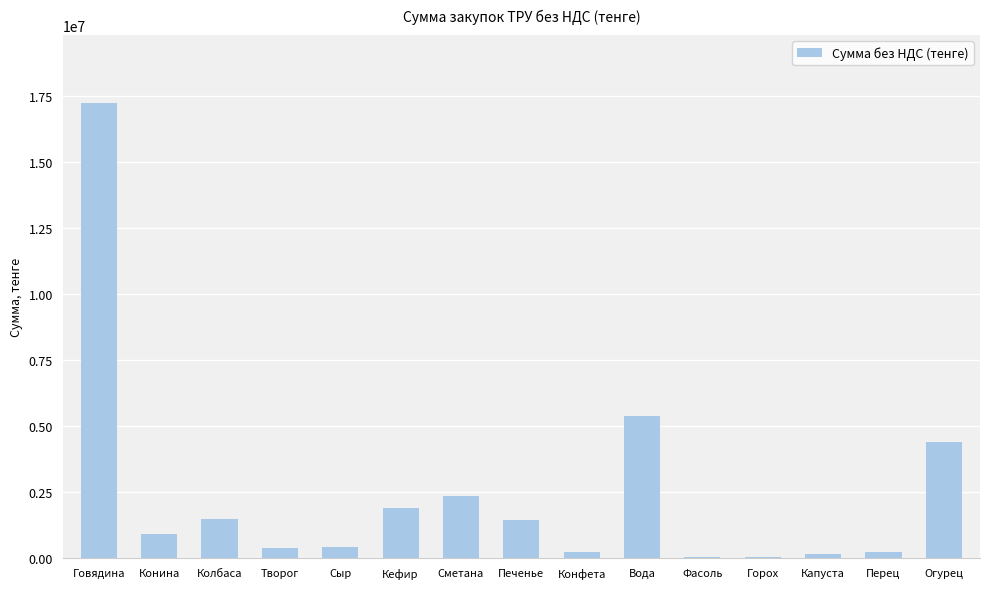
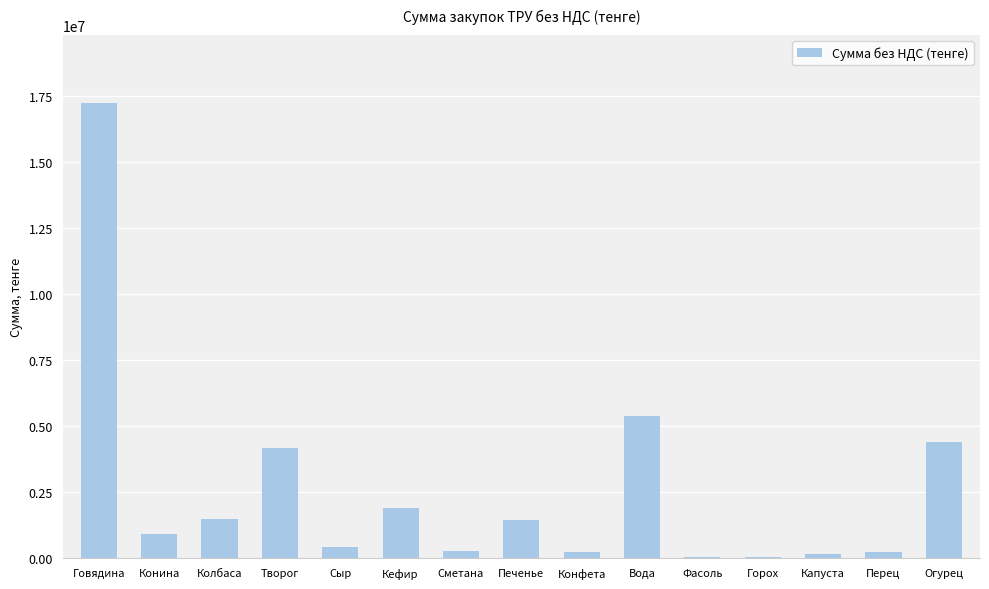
Творог: 400000 -> 4200000
Сметана: 2300000 -> 300000
